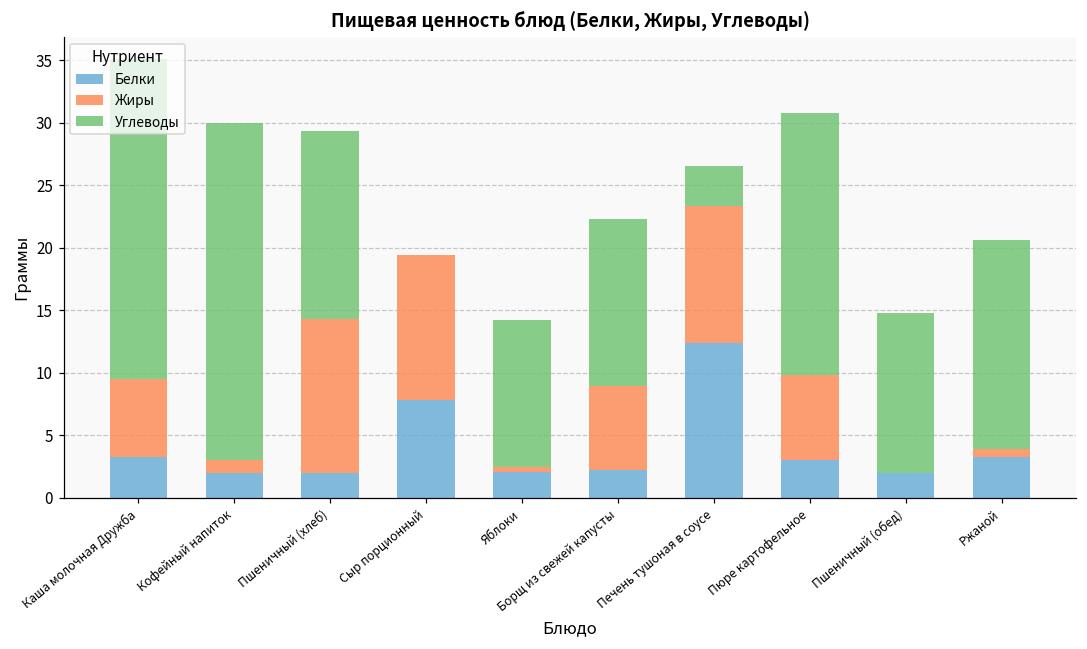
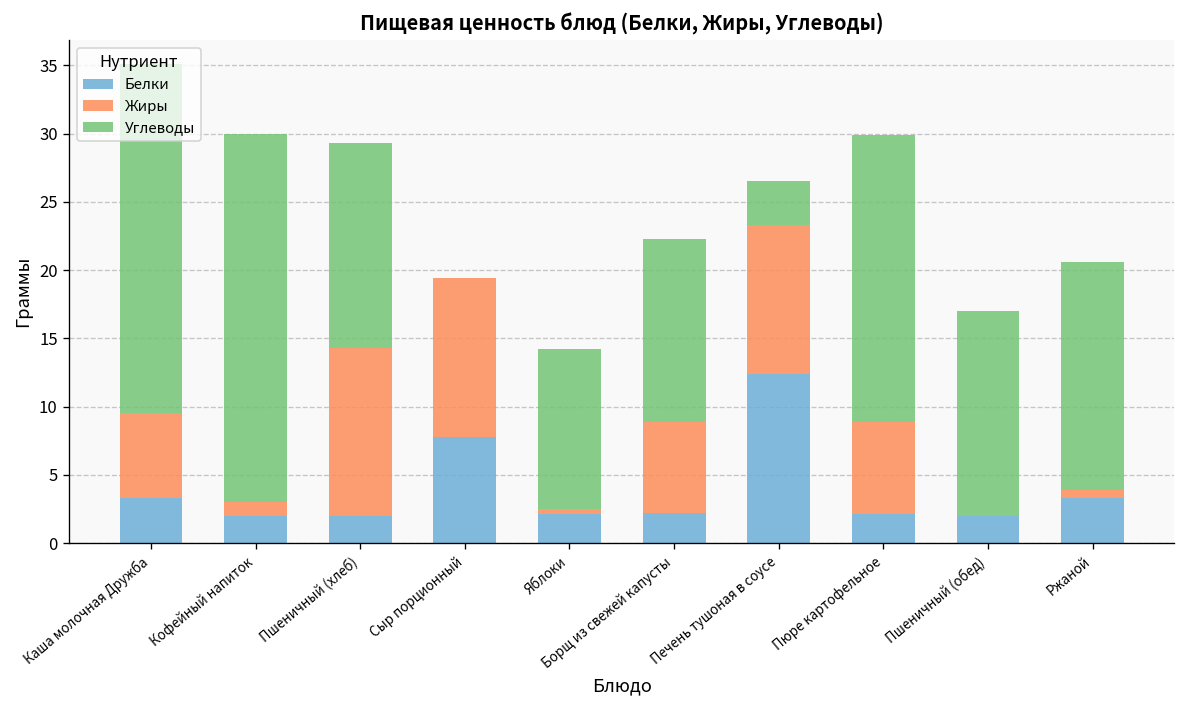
Белки, Пюре картофельное: 3.0 -> 2.1
Углеводы, Пшеничный (обед): 12.8 -> 15.0
